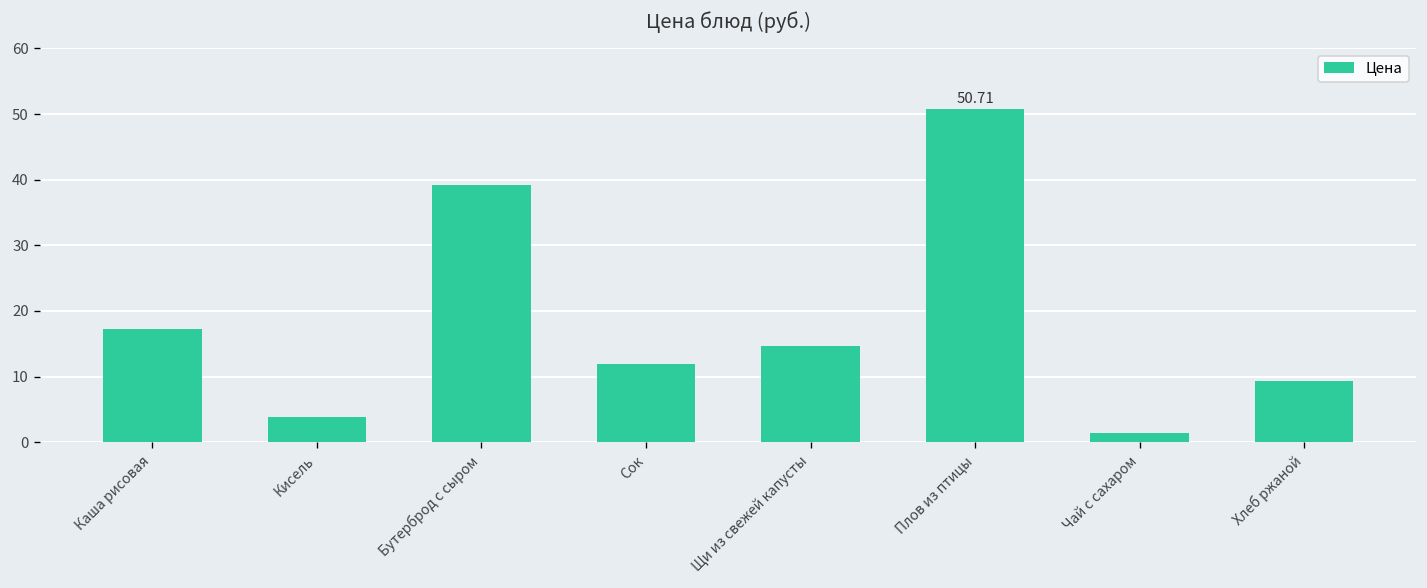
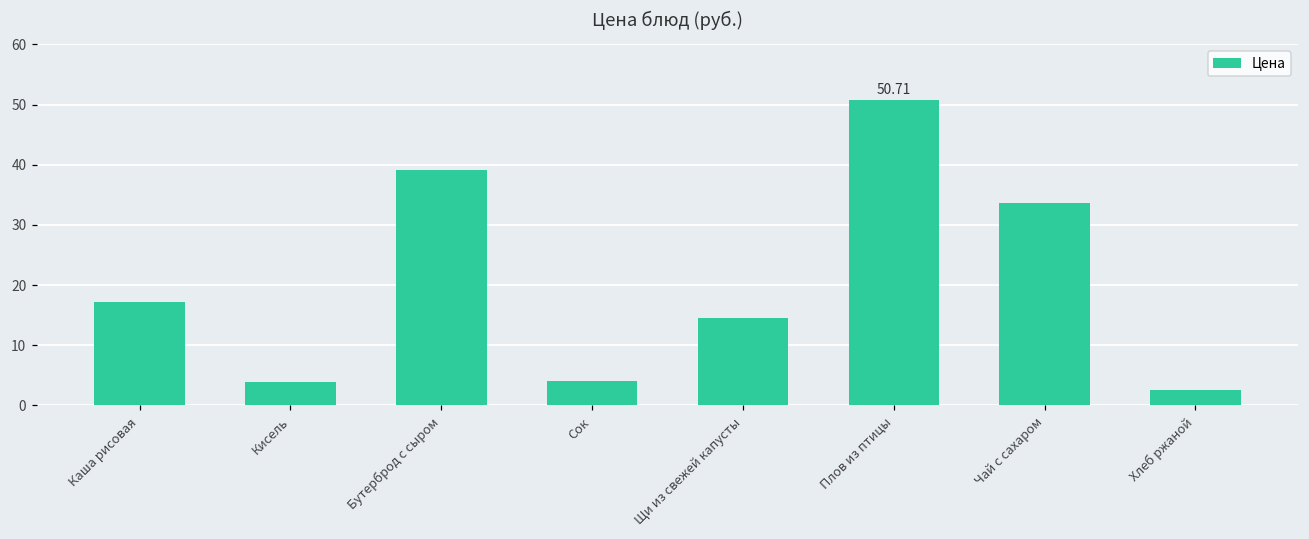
Сок: 12 -> 4
Чай с сахаром: 1 -> 34
Хлеб ржаной: 9 -> 3
